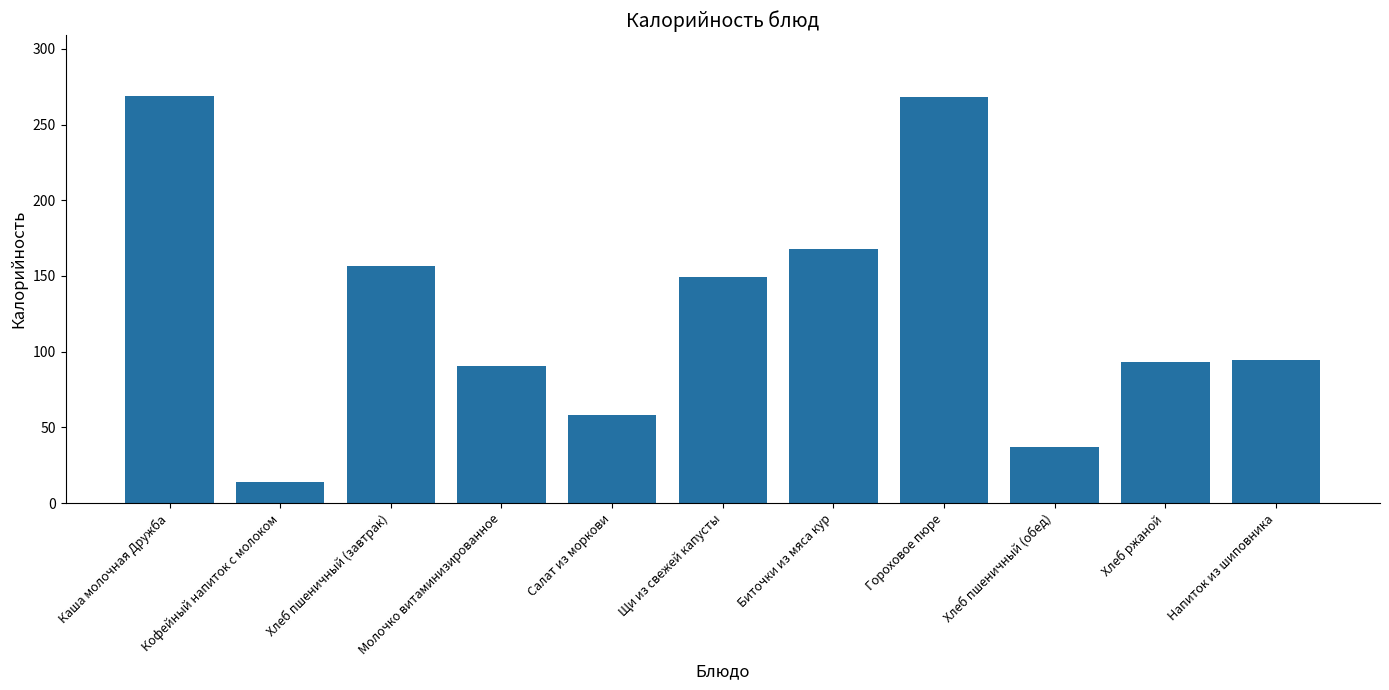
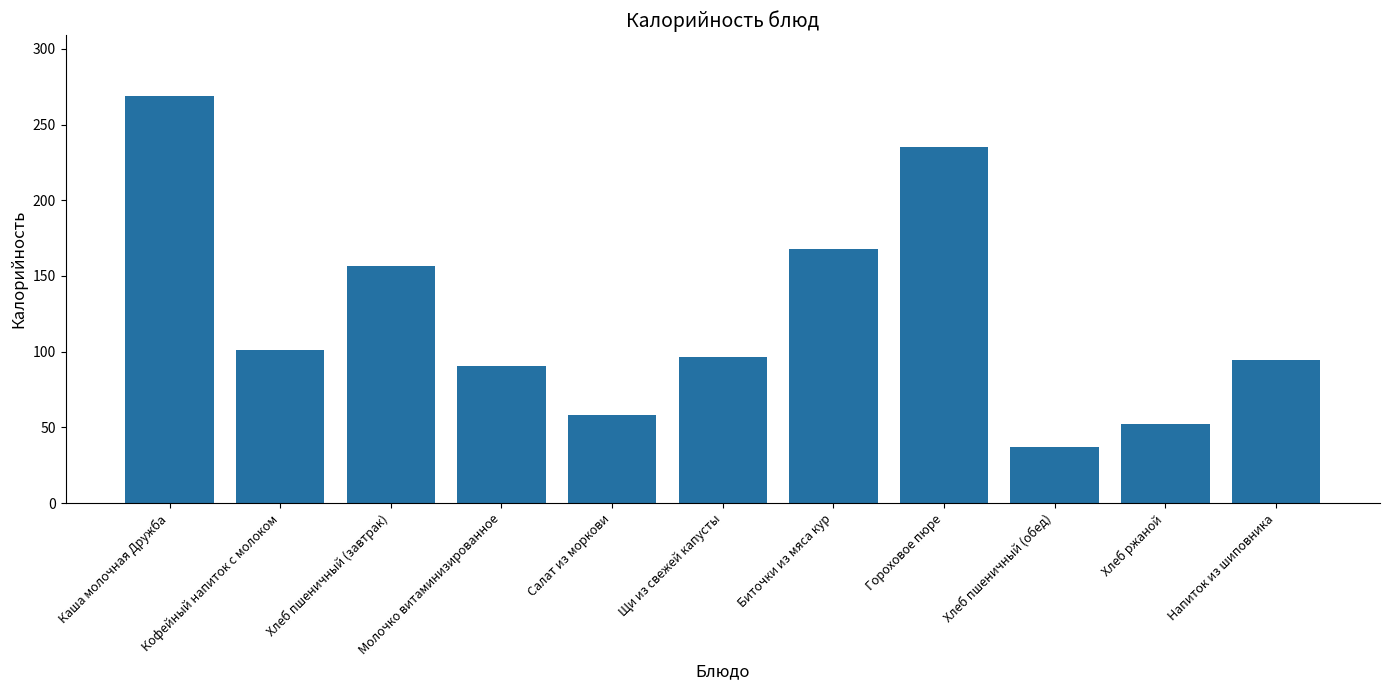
Кофейный напиток с молоком: 14 -> 101
Щи из свежей капусты: 150 -> 96
Гороховое пюре: 268 -> 236
Хлеб ржаной: 93 -> 52
